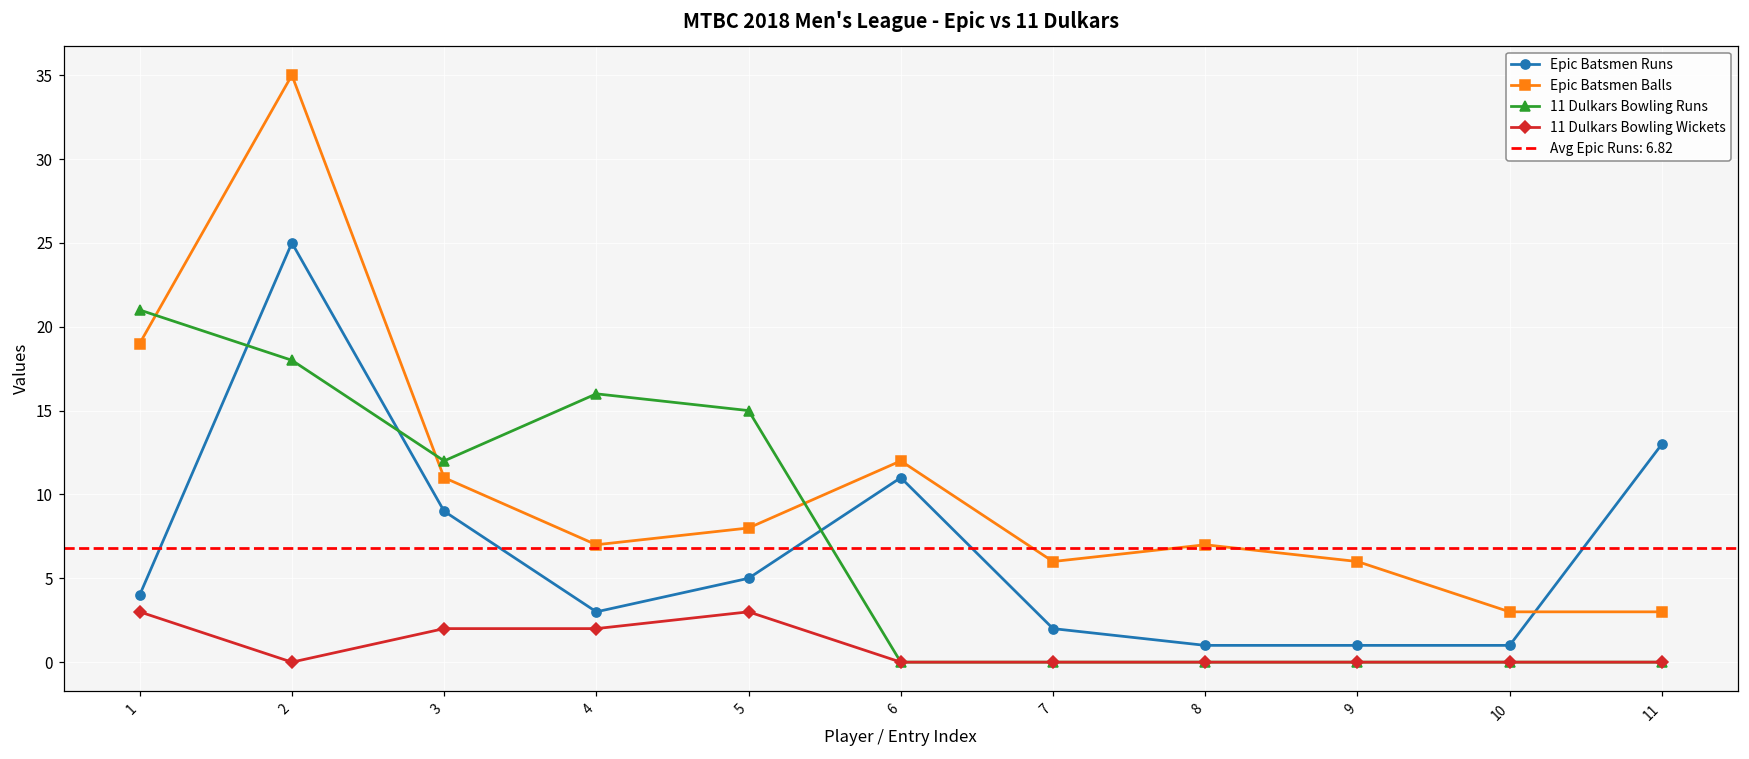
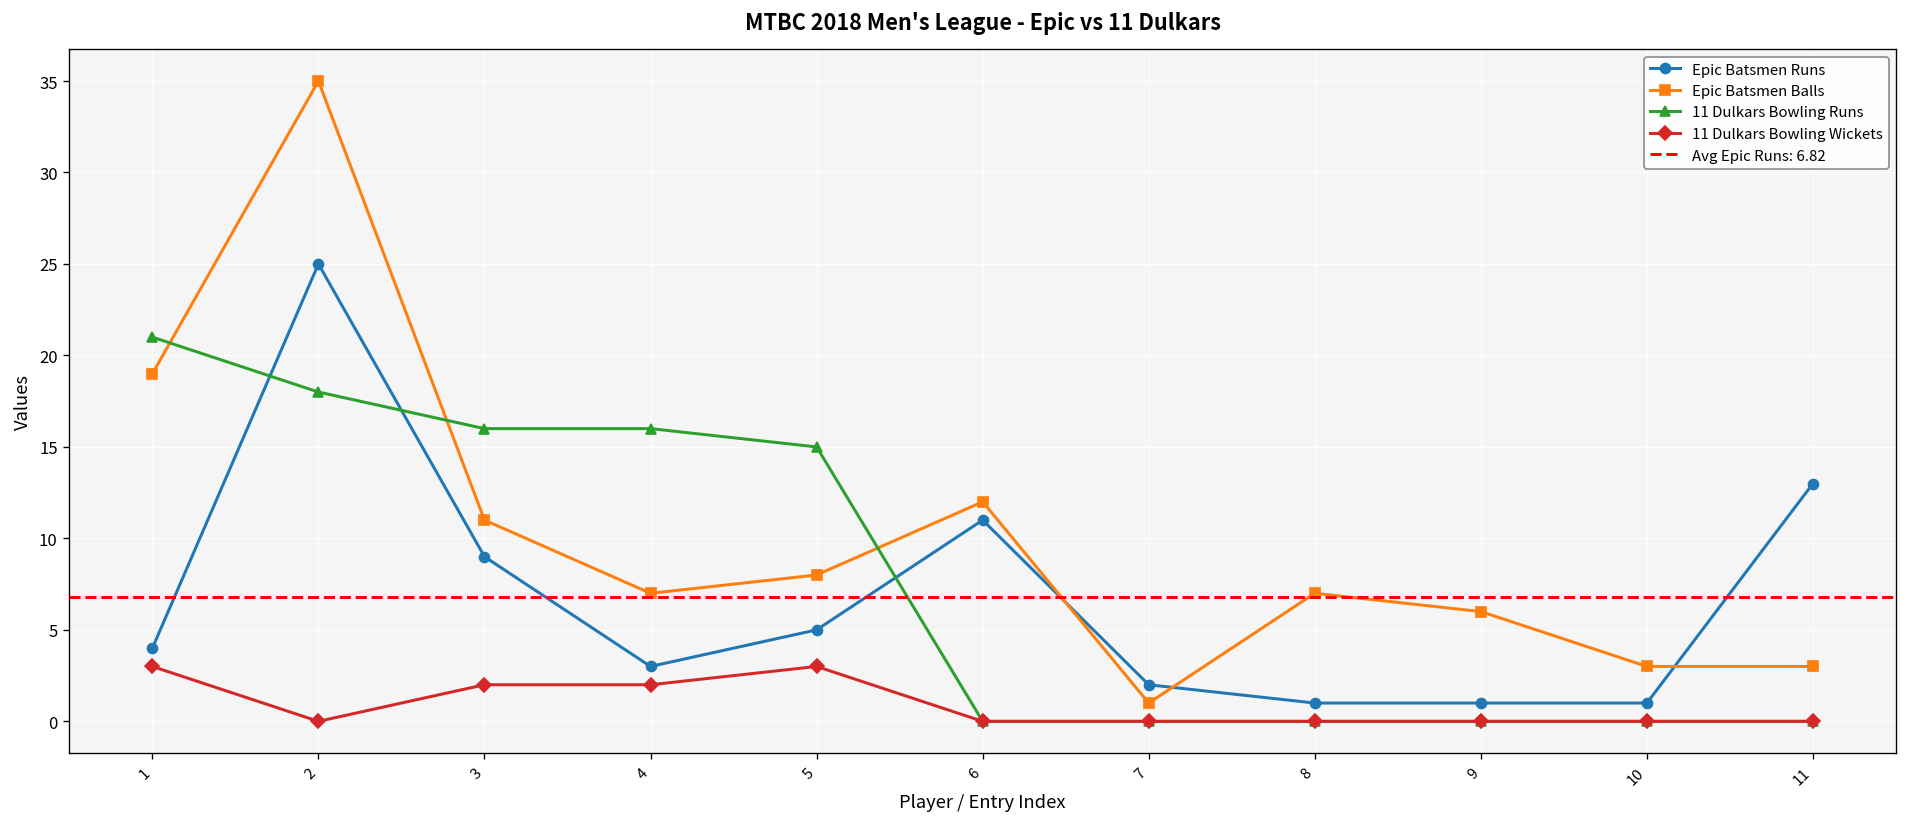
11 Dulkars Bowling Runs, 3: 12 -> 16
Epic Batsmen Balls, 7: 6 -> 1
